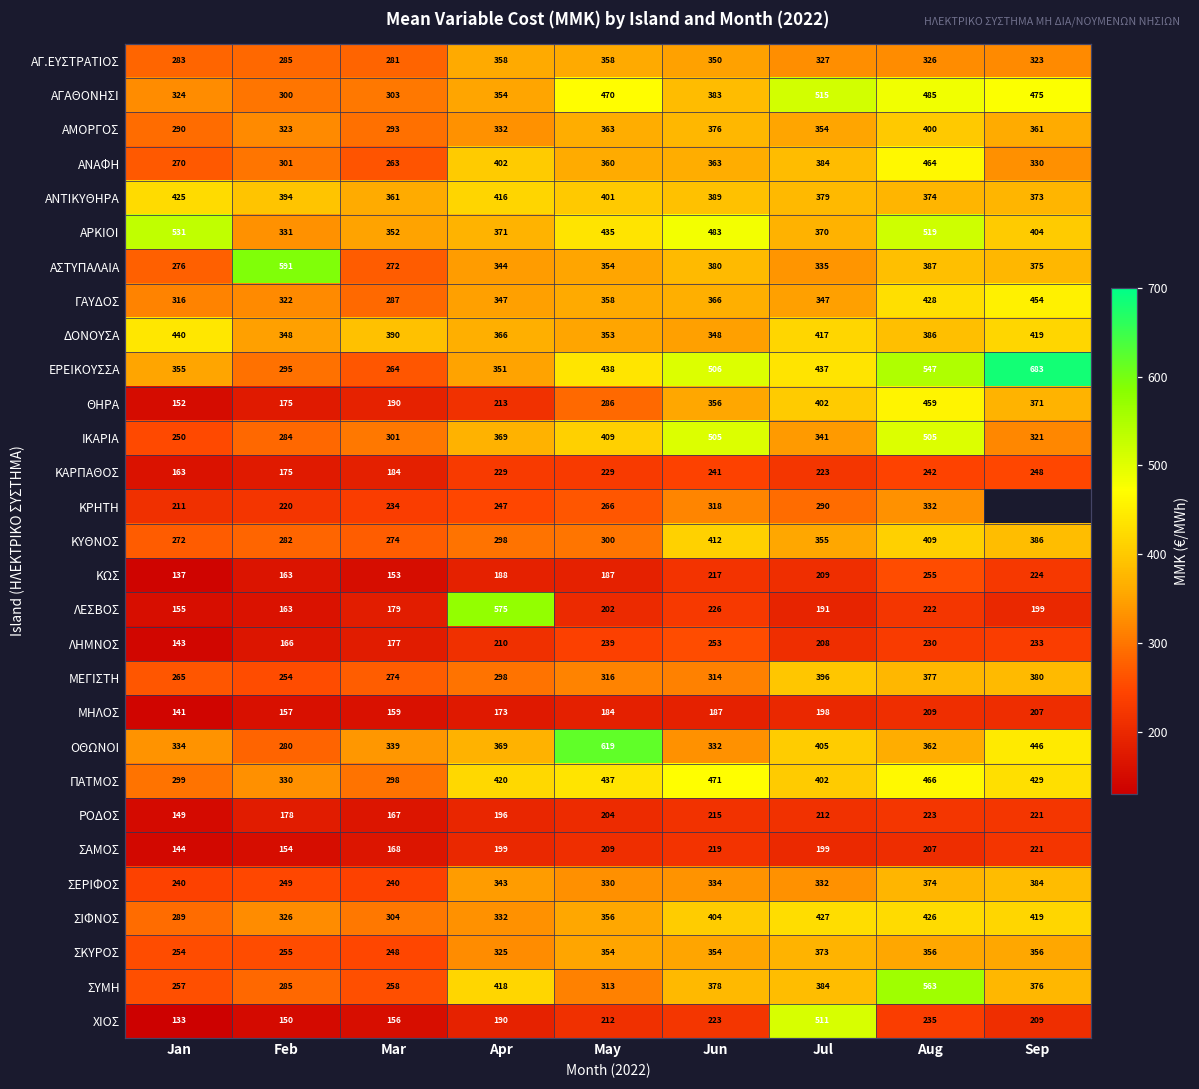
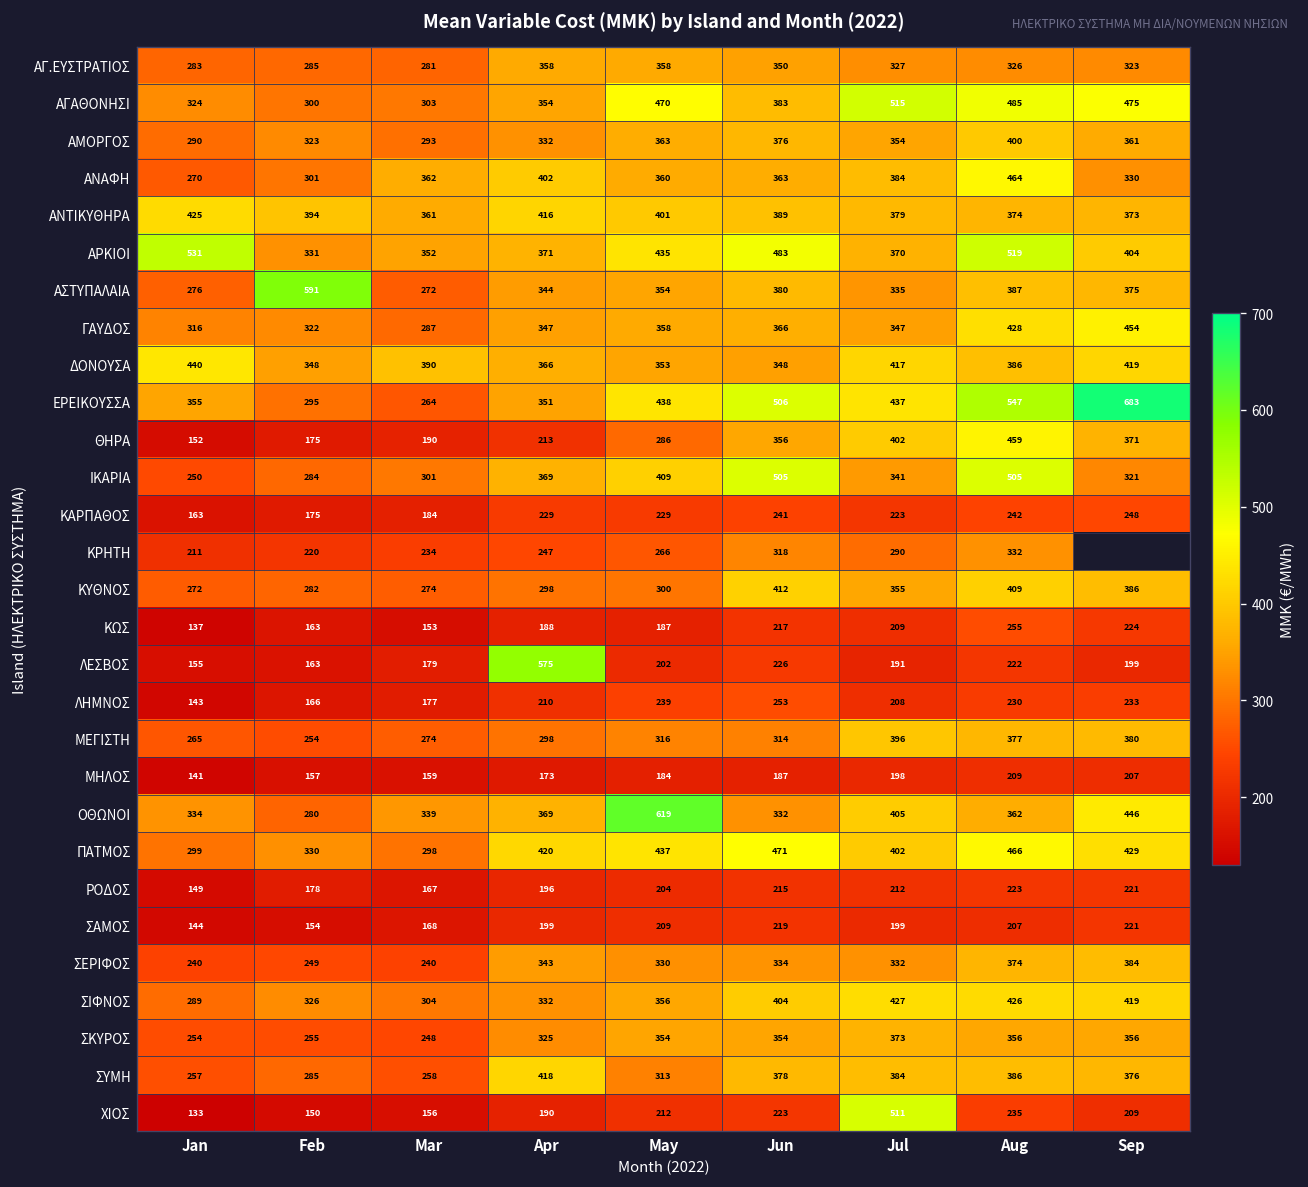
ΑΝΑΦΗ, Mar: 263 -> 362
ΣΥΜΗ, Aug: 563 -> 386
